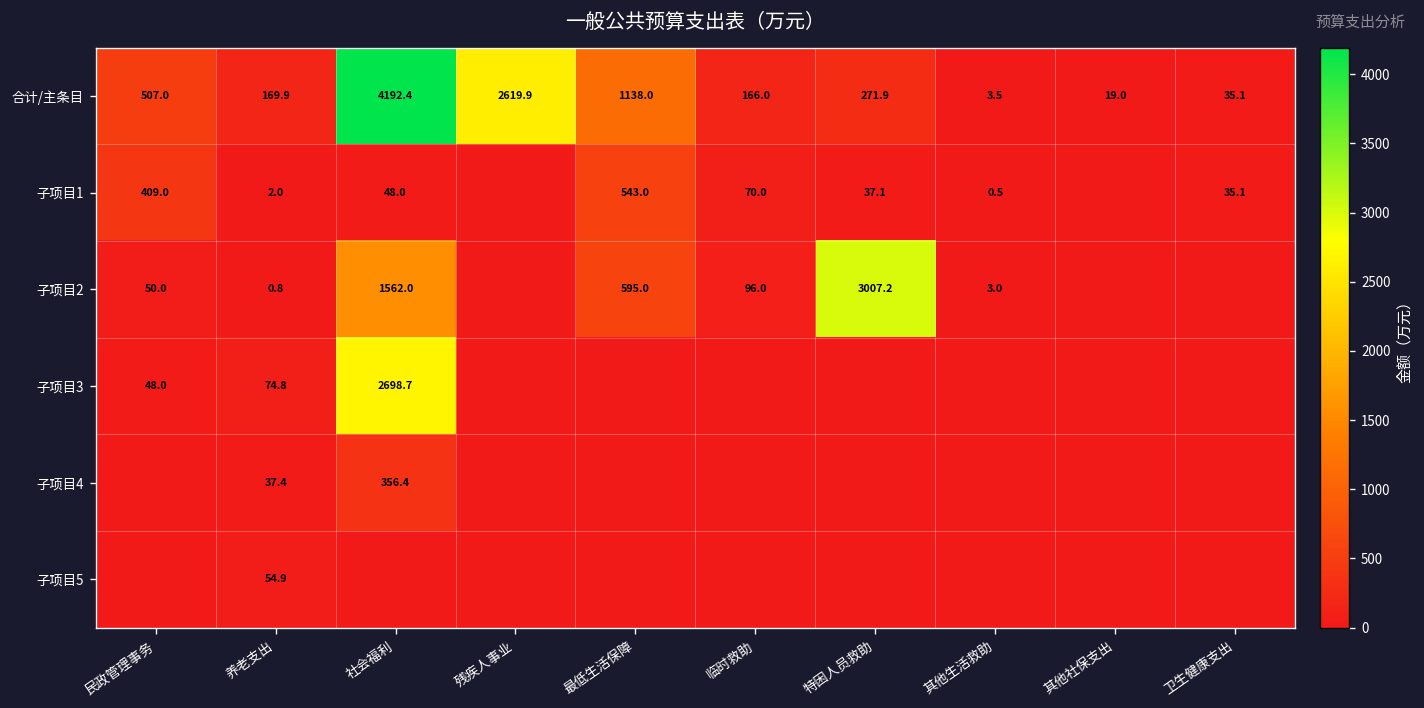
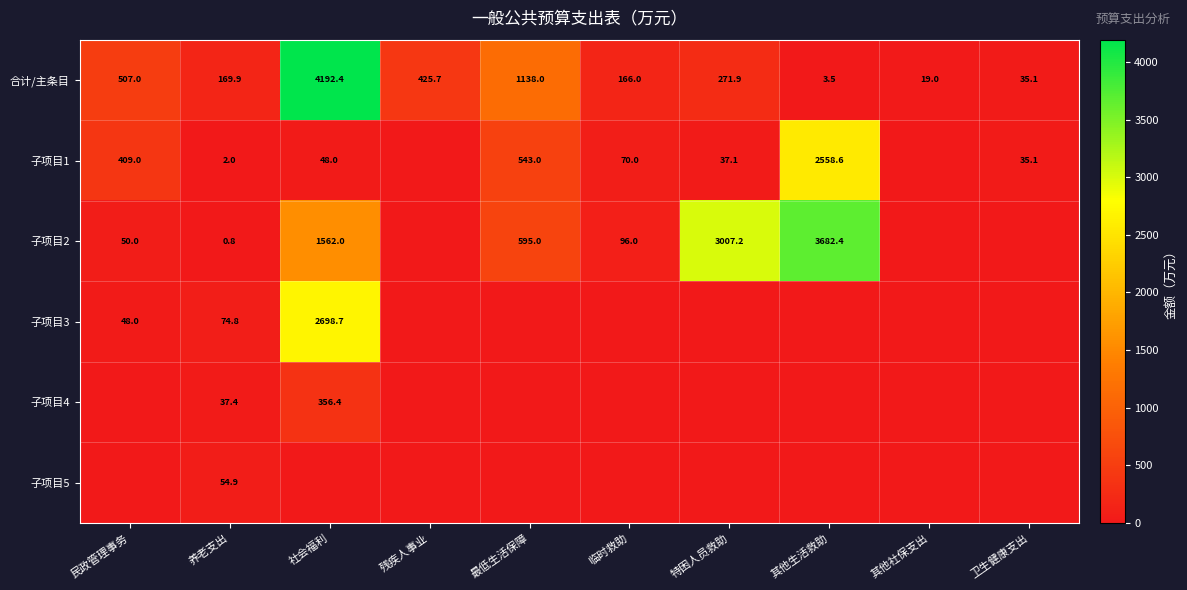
合计/主条目, 残疾人事业: 2619.9 -> 425.7
子项目1, 其他生活救助: 0.5 -> 2558.6
子项目2, 其他生活救助: 3.0 -> 3682.4
